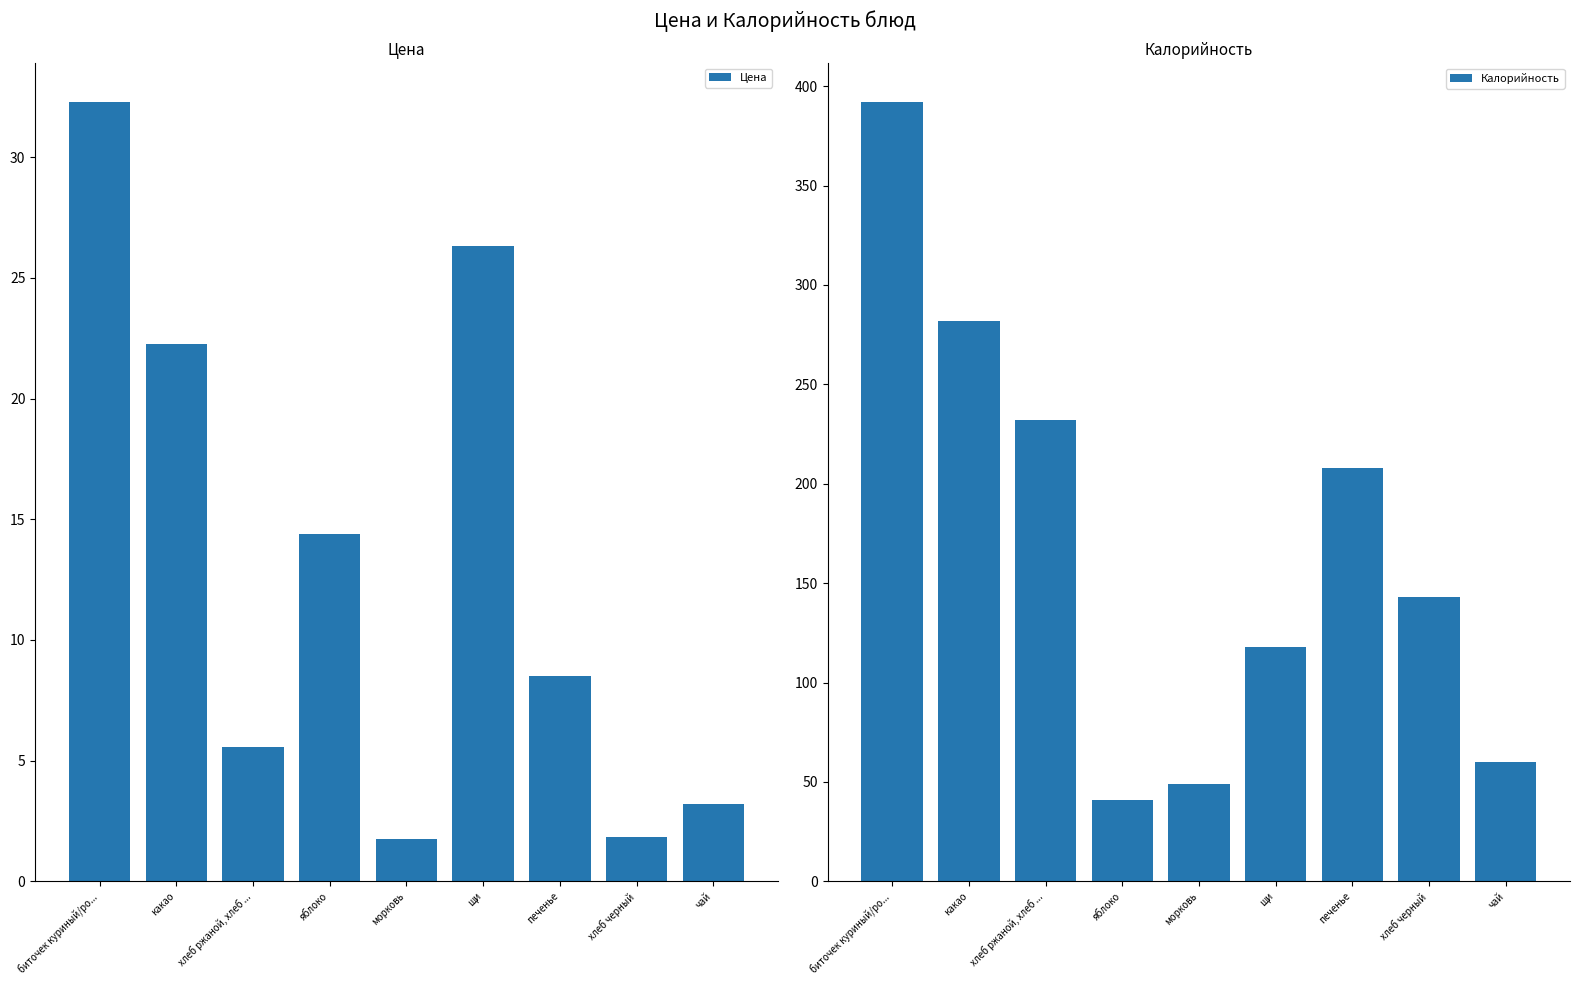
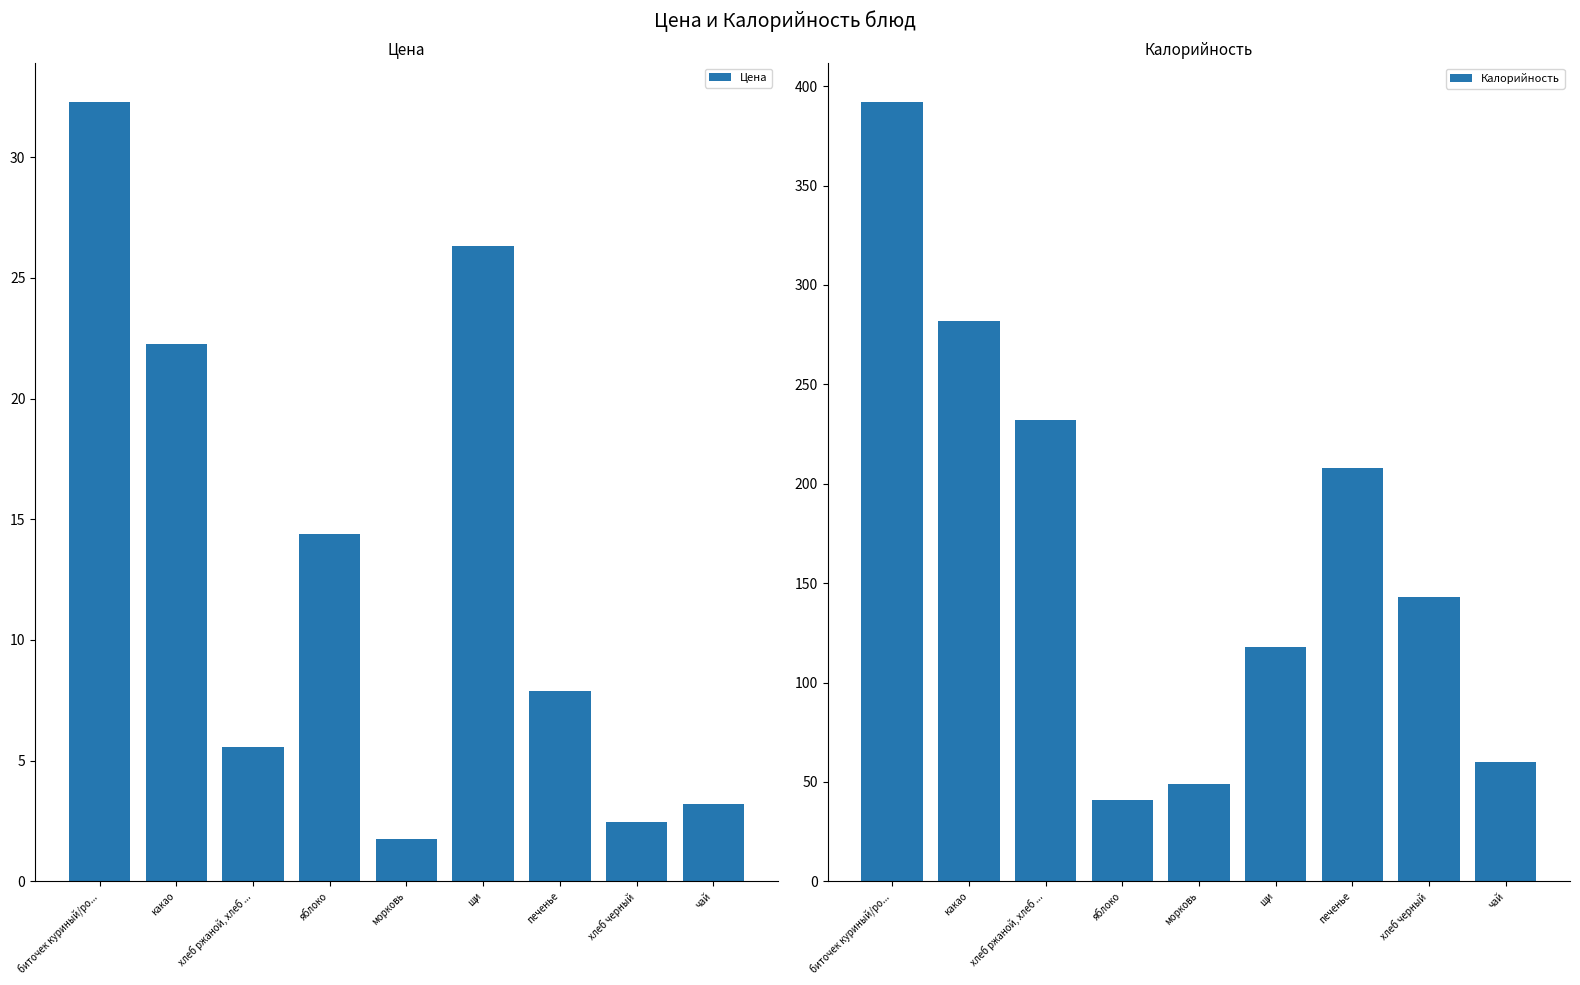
Цена, печенье: 8.5 -> 7.9
Цена, хлеб черный: 1.8 -> 2.5
